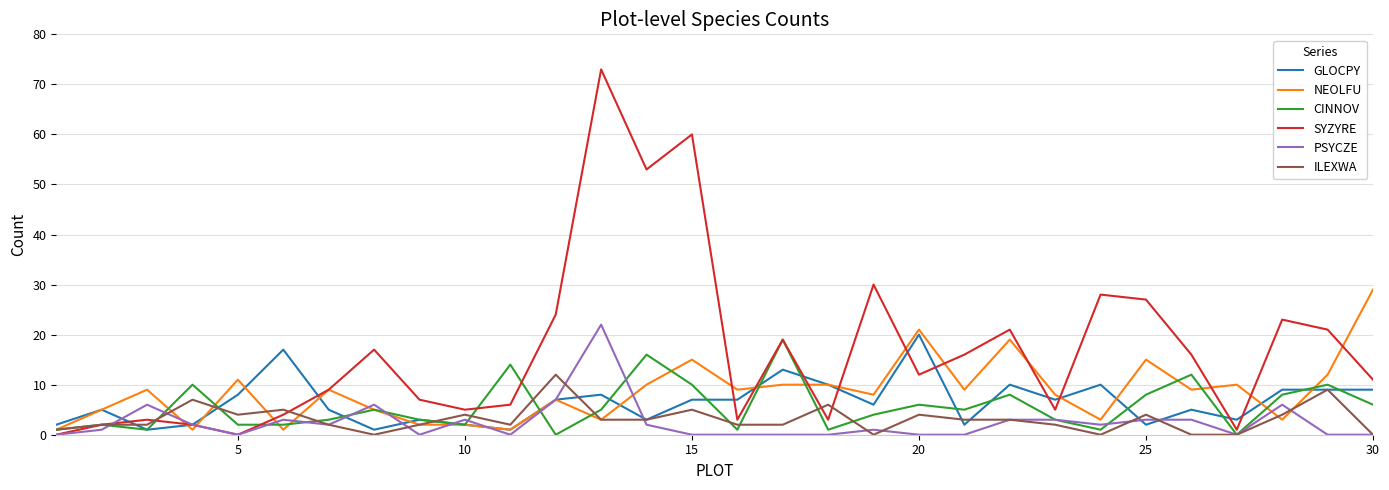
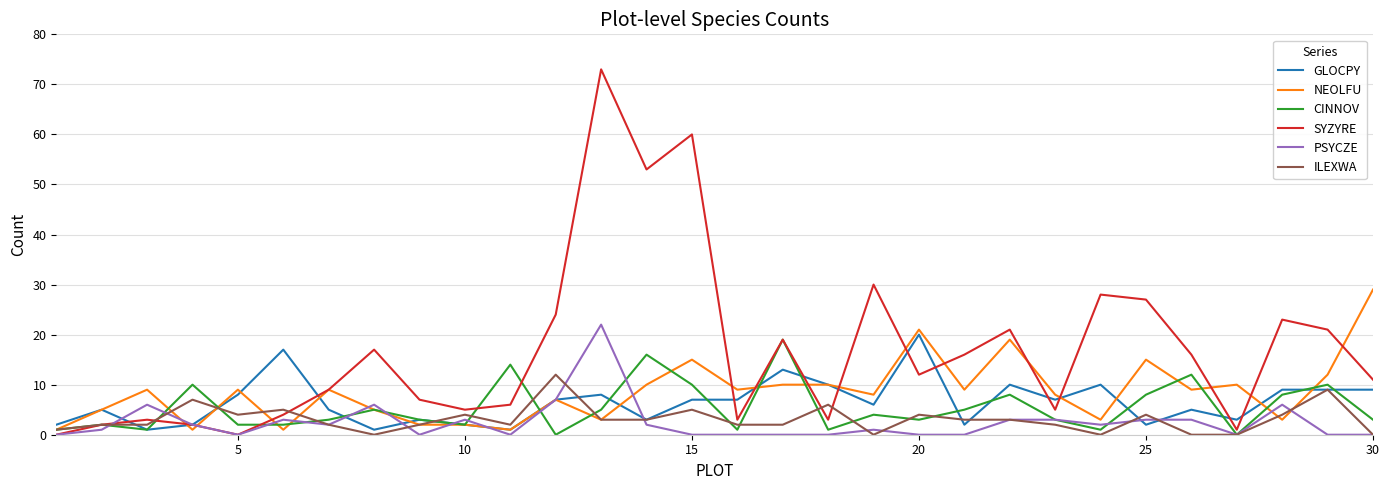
NEOLFU, 5: 11 -> 9
CINNOV, 20: 6 -> 3
CINNOV, 30: 6 -> 3
